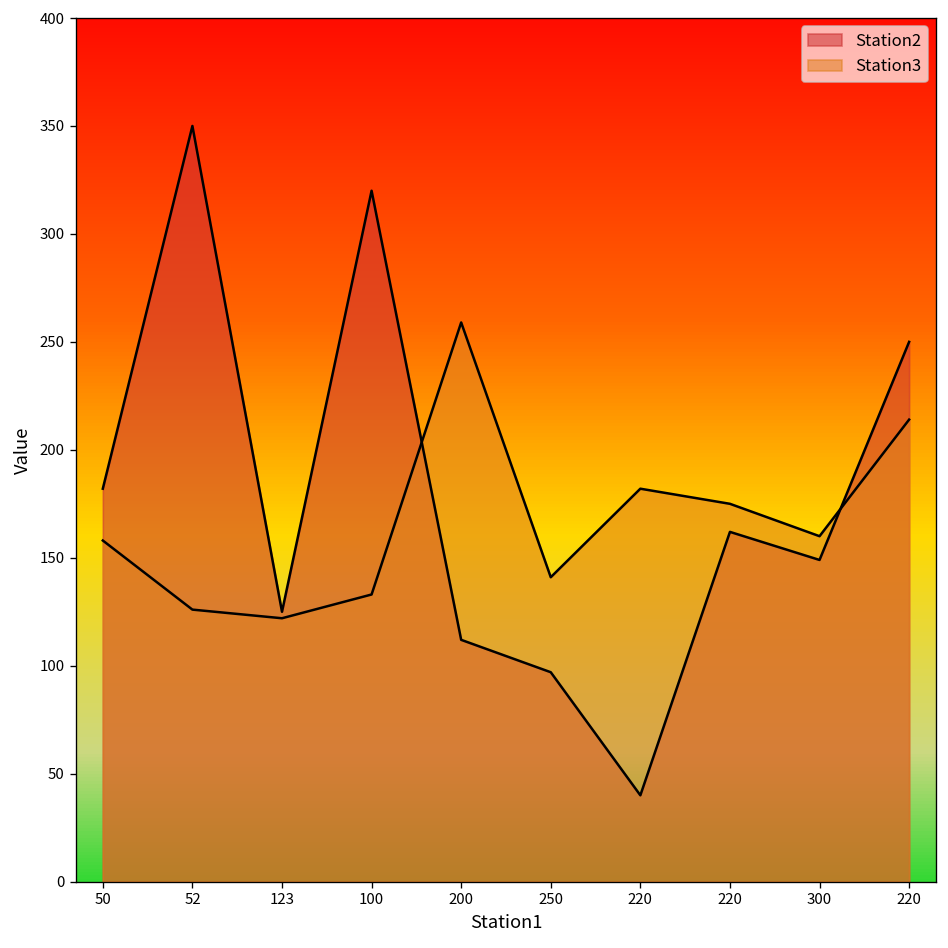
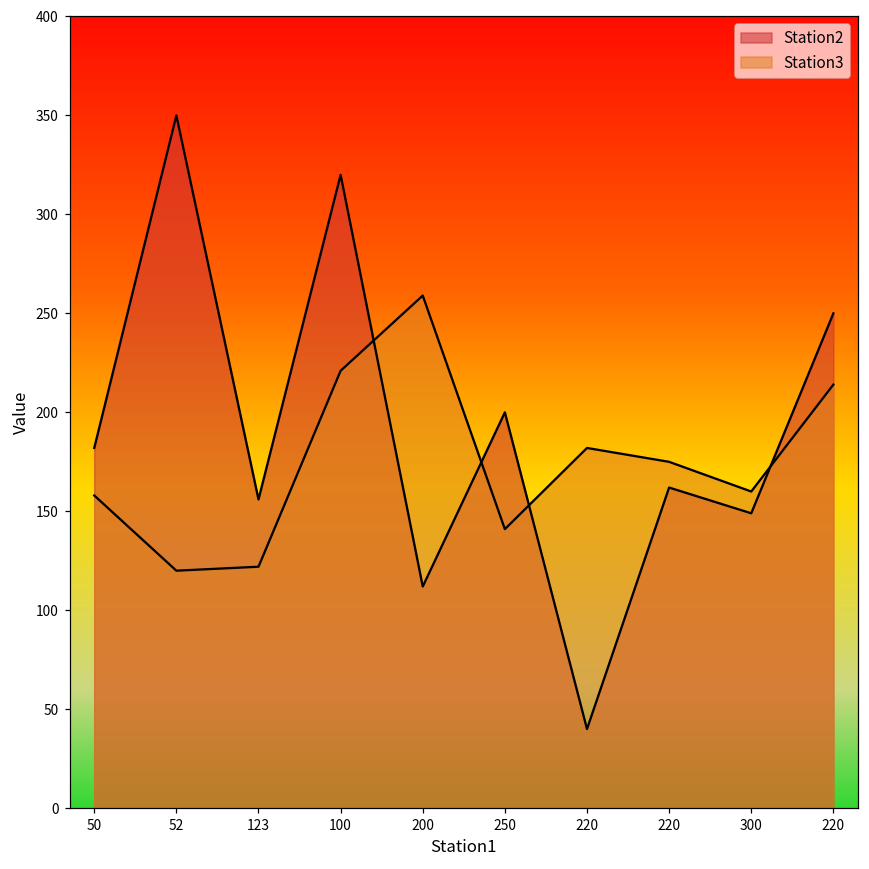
Station3, 52: 126 -> 120
Station2, 123: 125 -> 156
Station3, 100: 133 -> 221
Station2, 250: 97 -> 200
